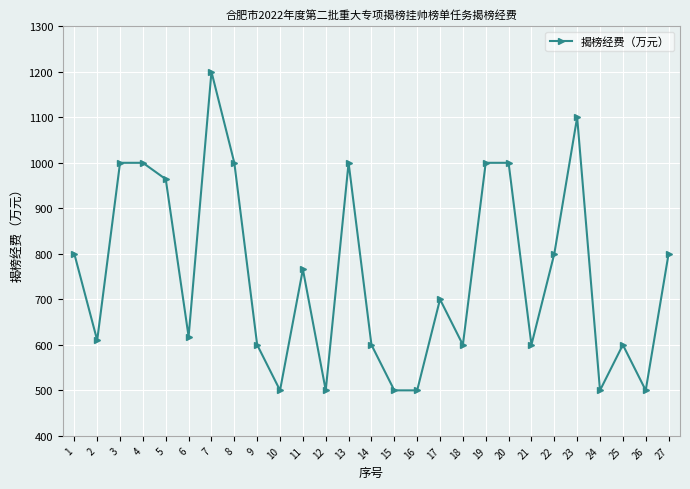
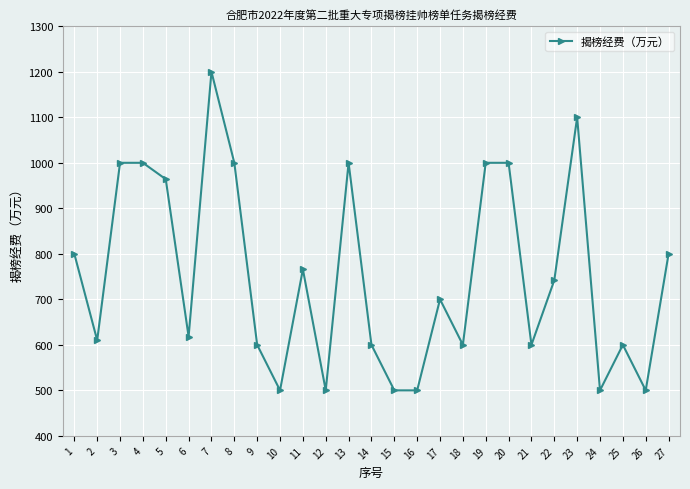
22: 800 -> 740
